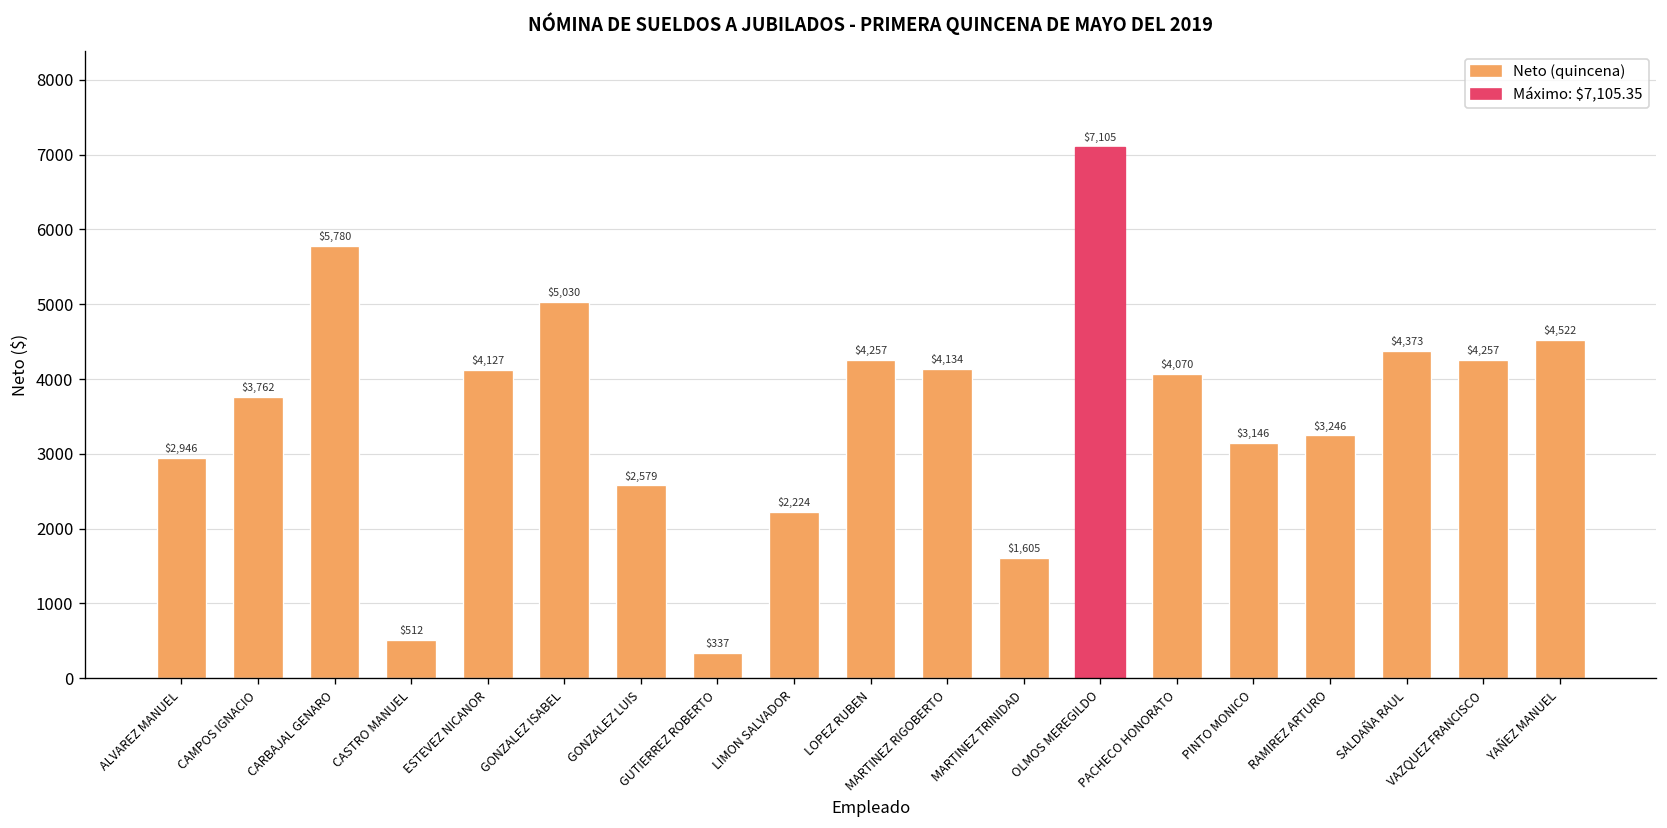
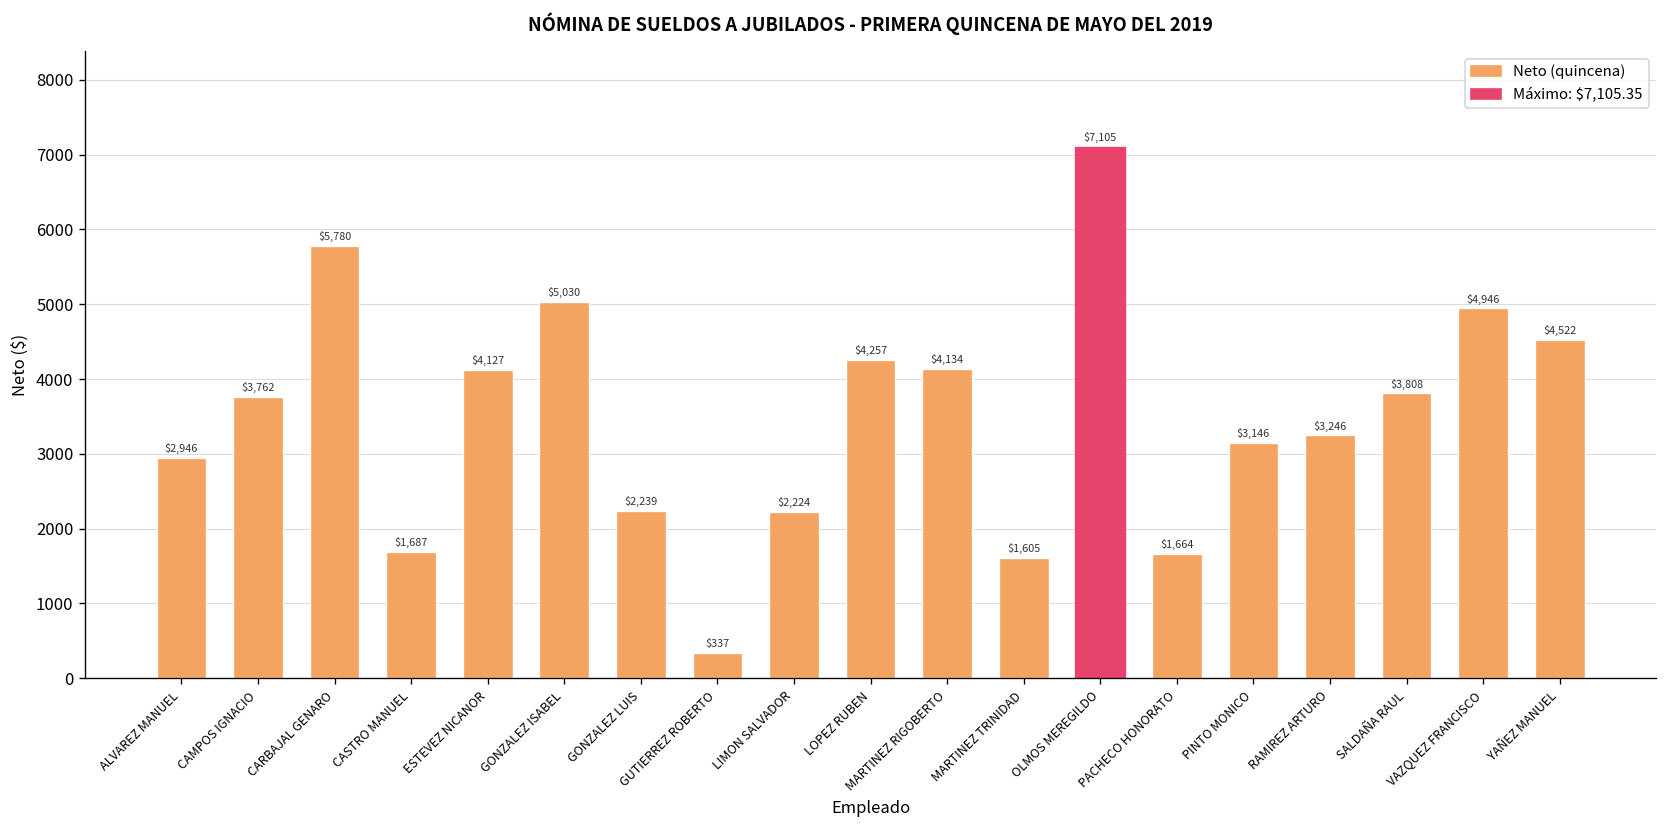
CASTRO MANUEL: $512 -> $1,687
GONZALEZ LUIS: $2,579 -> $2,239
PACHECO HONORATO: $4,070 -> $1,664
SALDAÑA RAUL: $4,373 -> $3,808
VAZQUEZ FRANCISCO: $4,257 -> $4,946
